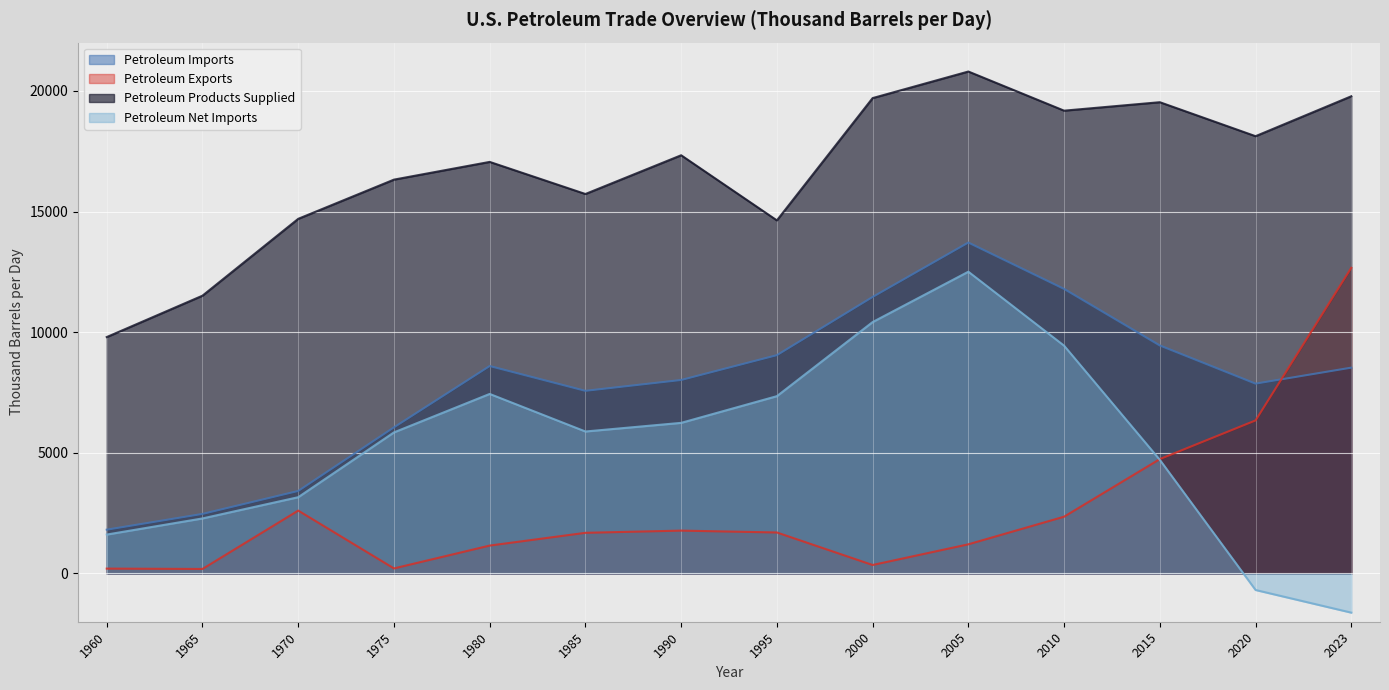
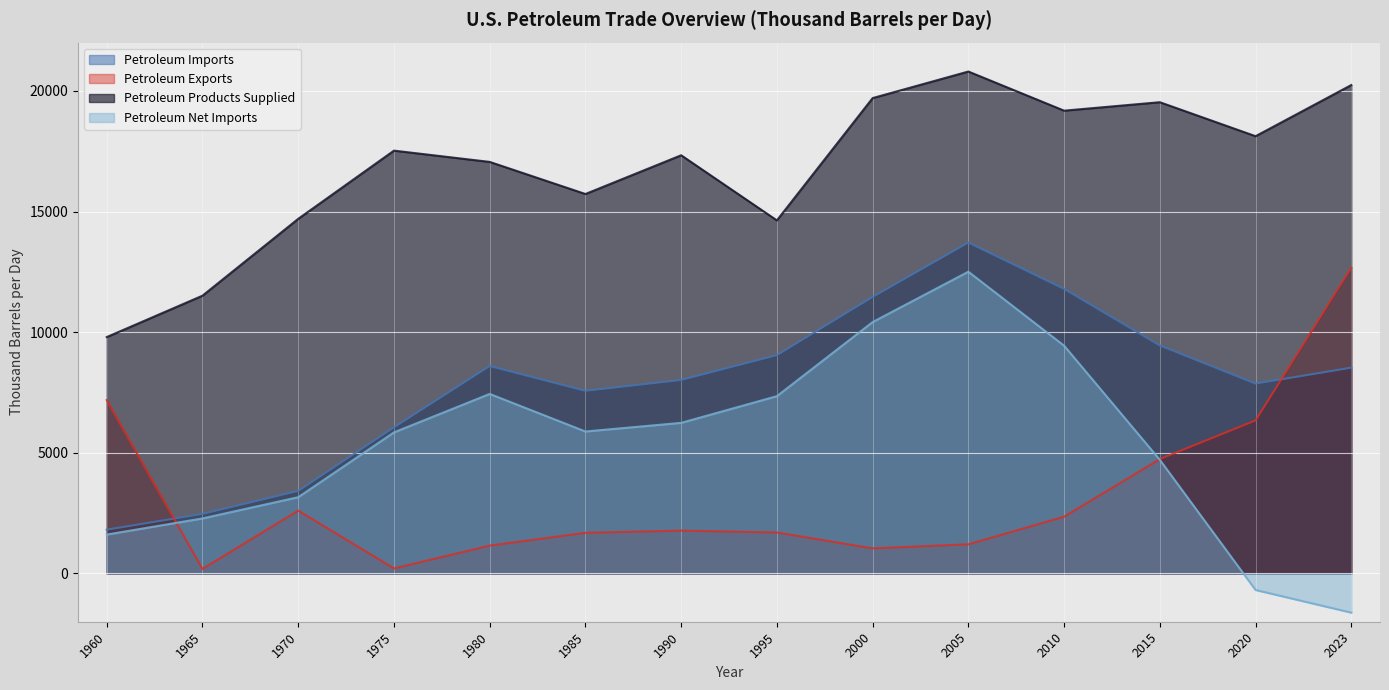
Petroleum Exports, 1960: 200 -> 7200
Petroleum Products Supplied, 1975: 16300 -> 17500
Petroleum Exports, 2000: 400 -> 1000
Petroleum Products Supplied, 2023: 19800 -> 20200
